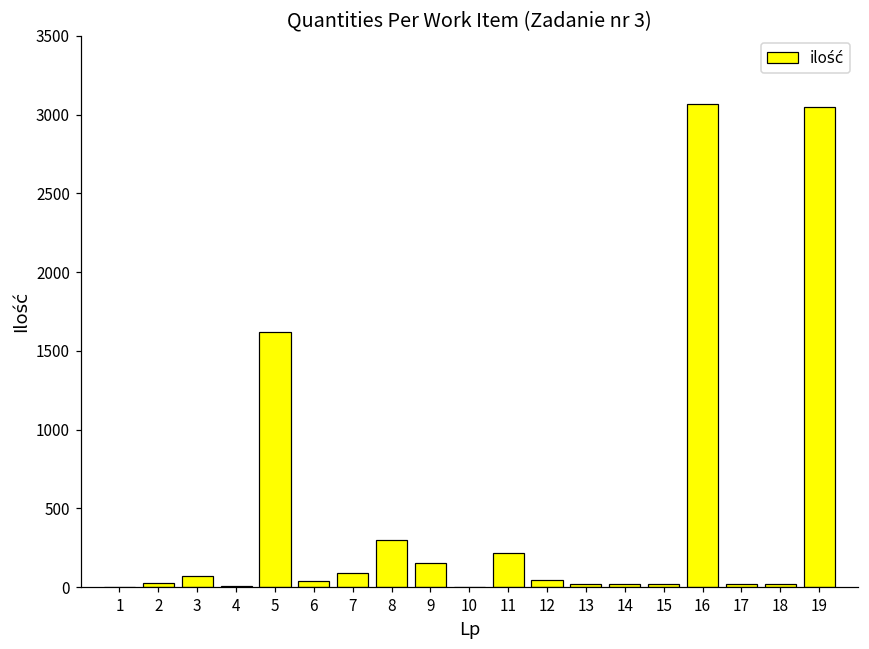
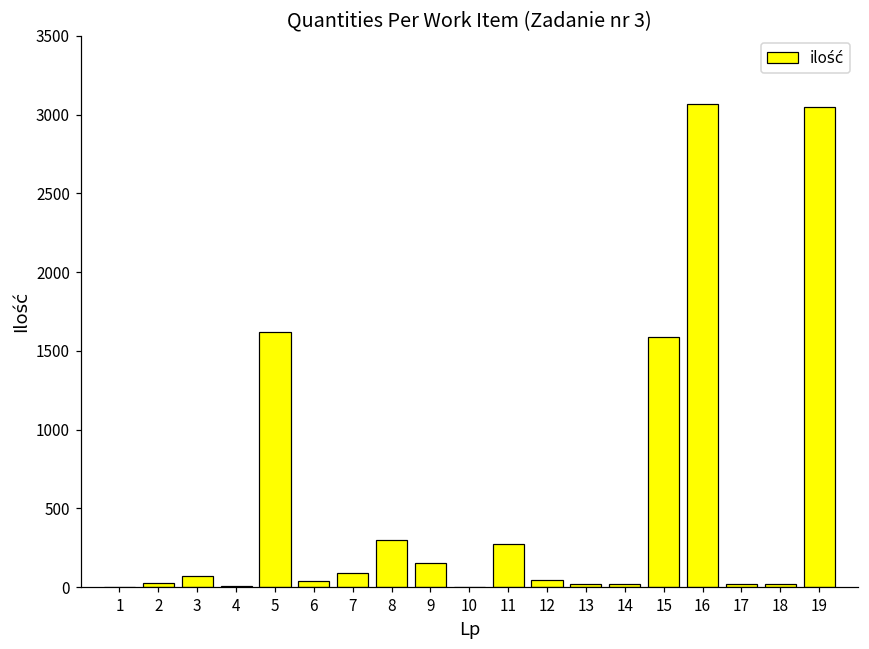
11: 220 -> 280
15: 20 -> 1580
